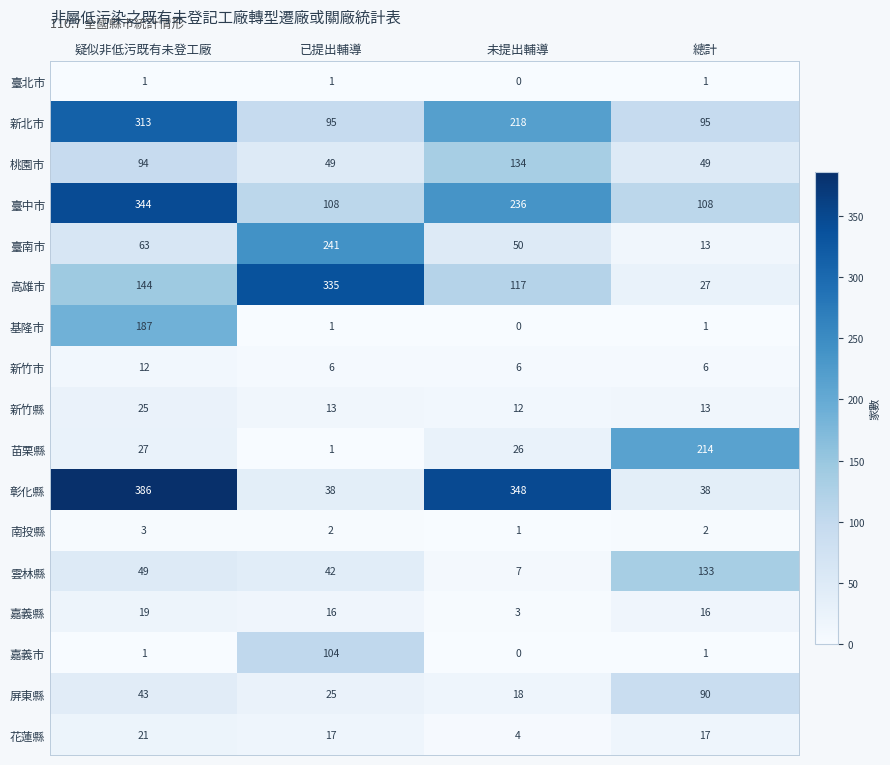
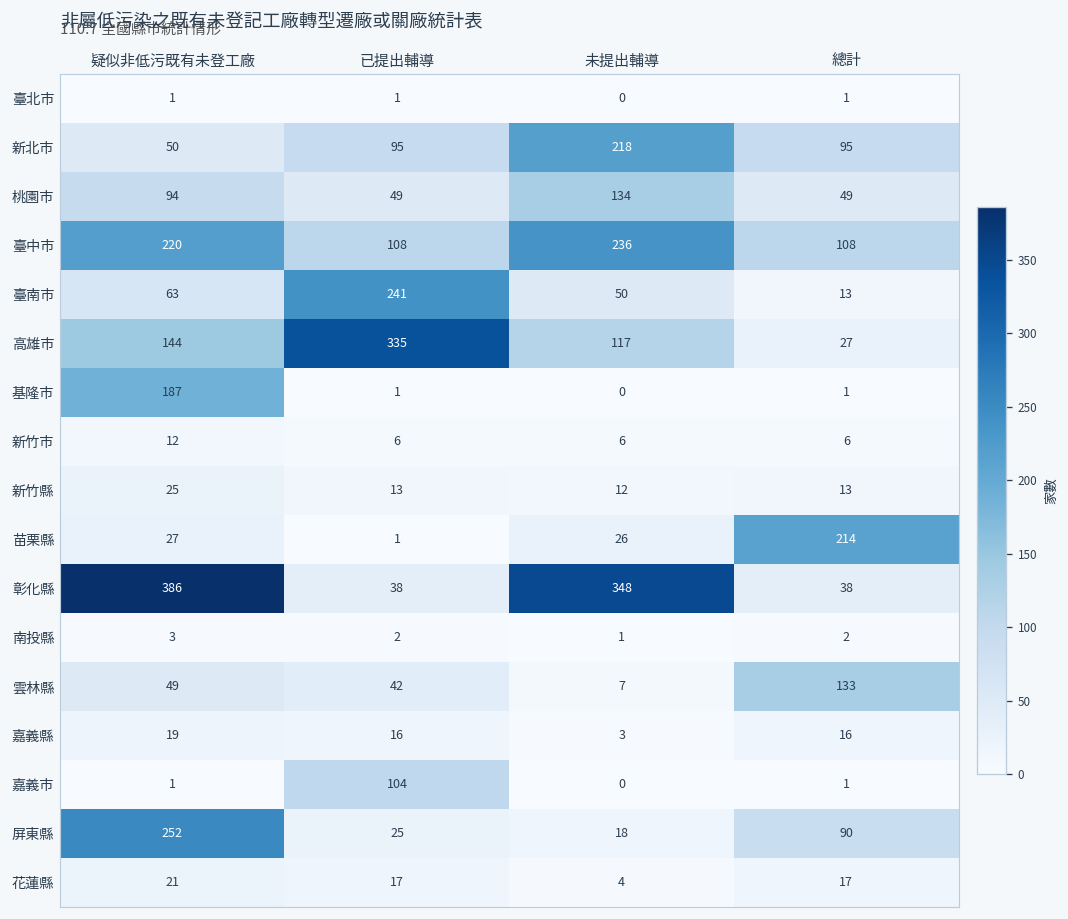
新北市, 疑似非低污既有未登工廠: 313 -> 50
臺中市, 疑似非低污既有未登工廠: 344 -> 220
屏東縣, 疑似非低污既有未登工廠: 43 -> 252
